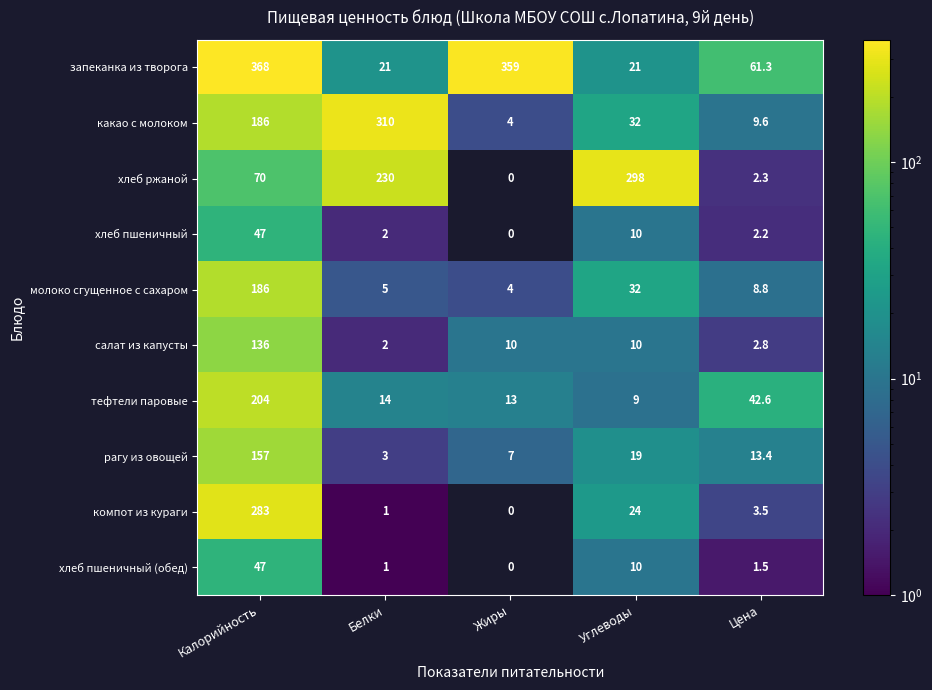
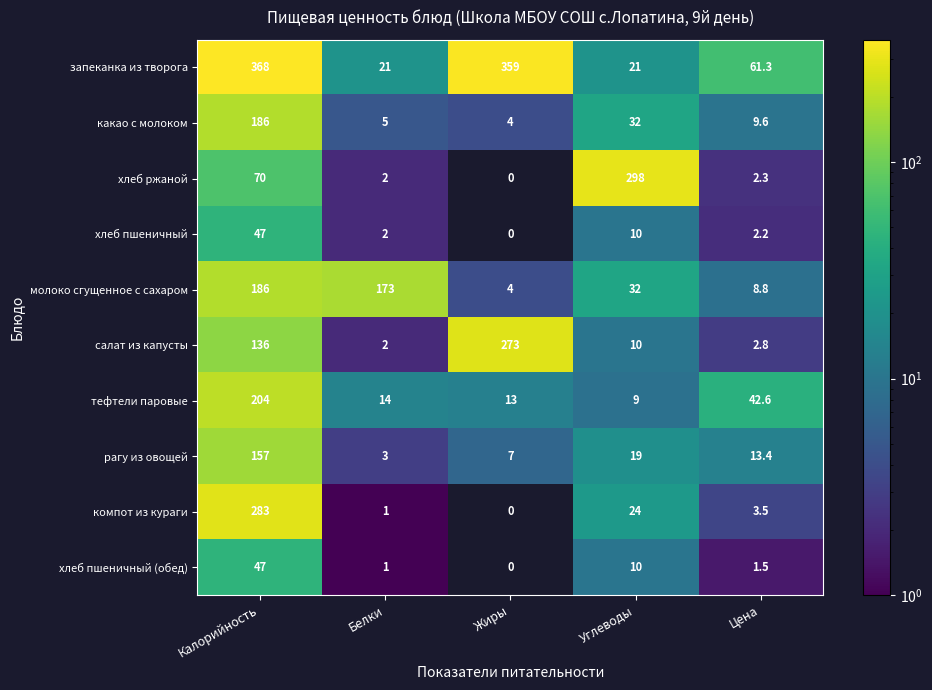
какао с молоком, Белки: 310 -> 5
хлеб ржаной, Белки: 230 -> 2
молоко сгущенное с сахаром, Белки: 5 -> 173
салат из капусты, Жиры: 10 -> 273
